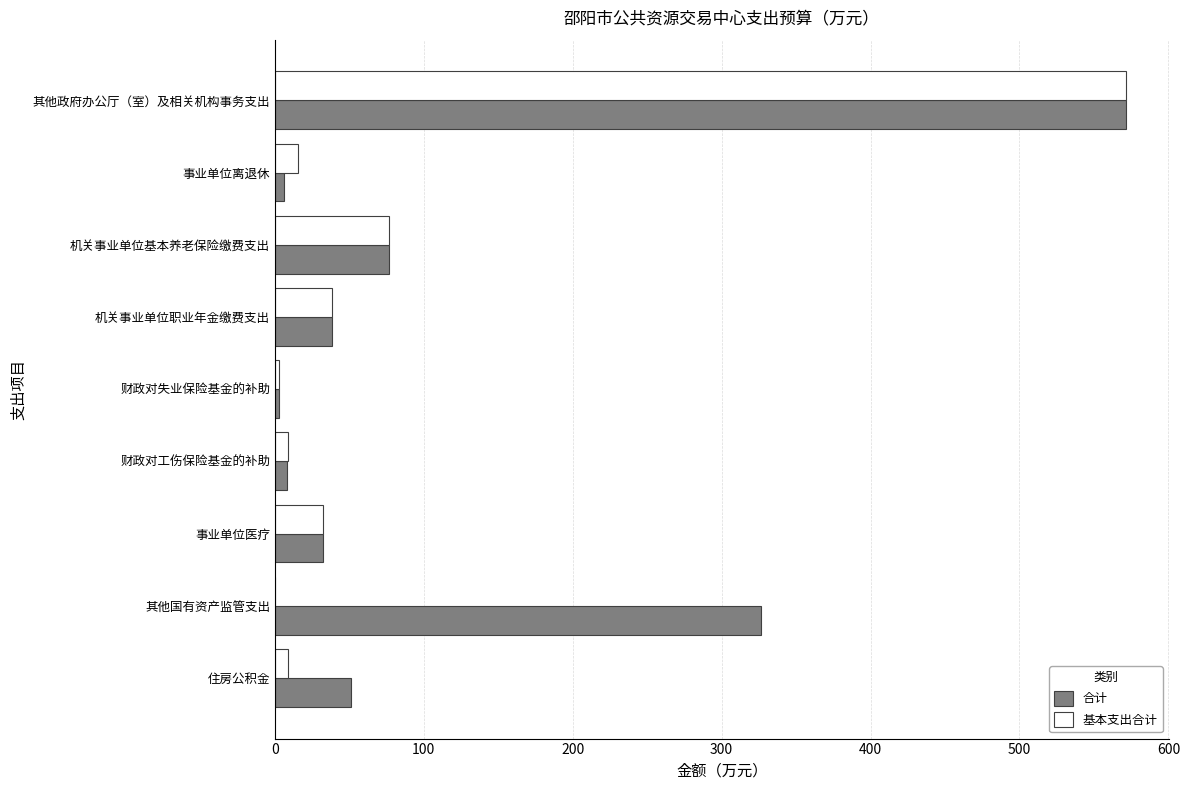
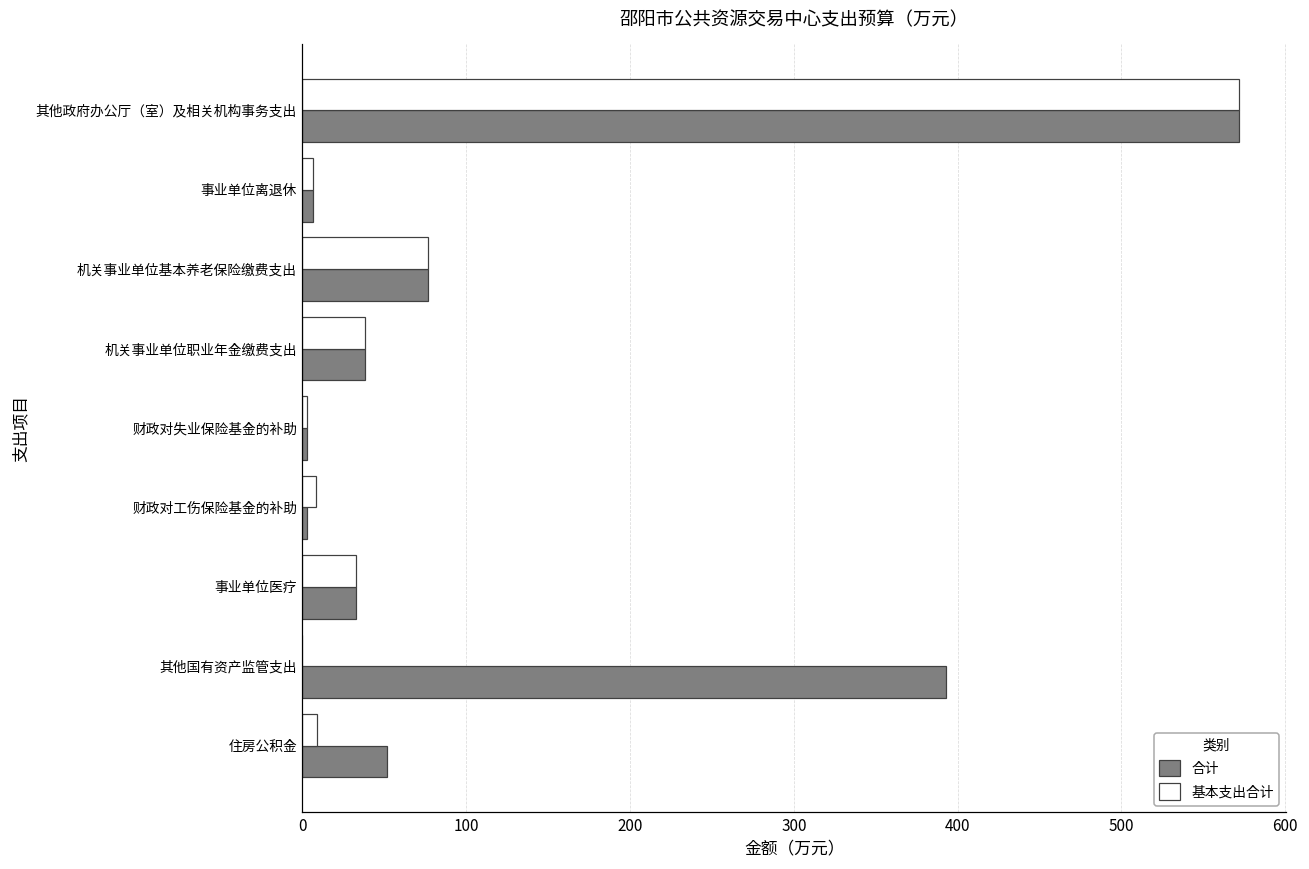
基本支出合计, 事业单位离退休: 15 -> 6
合计, 财政对工伤保险基金的补助: 8 -> 3
合计, 其他国有资产监管支出: 326 -> 393
